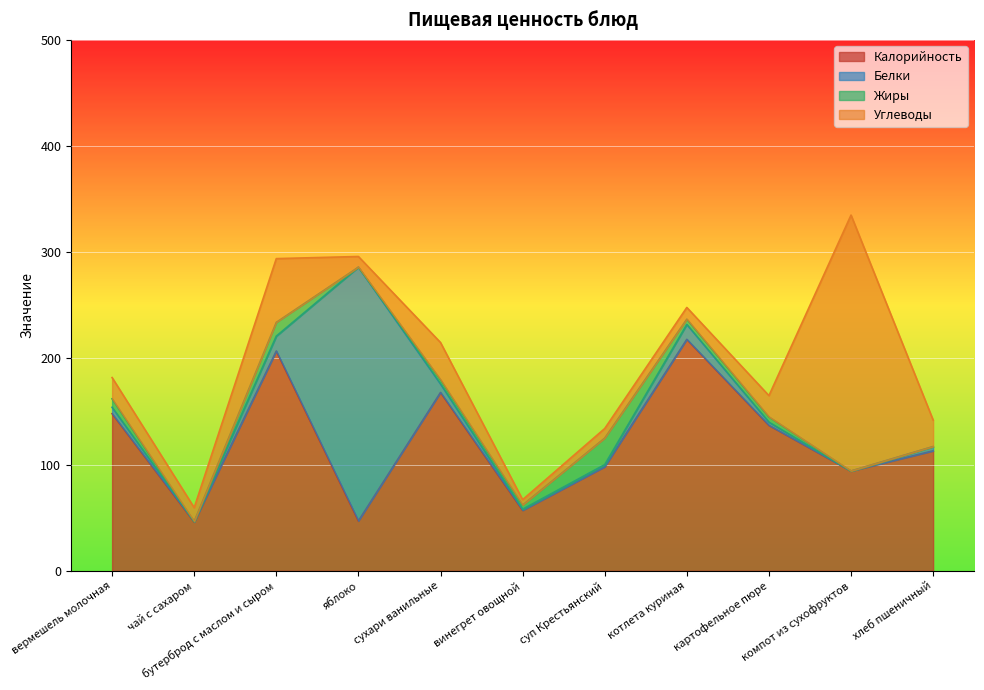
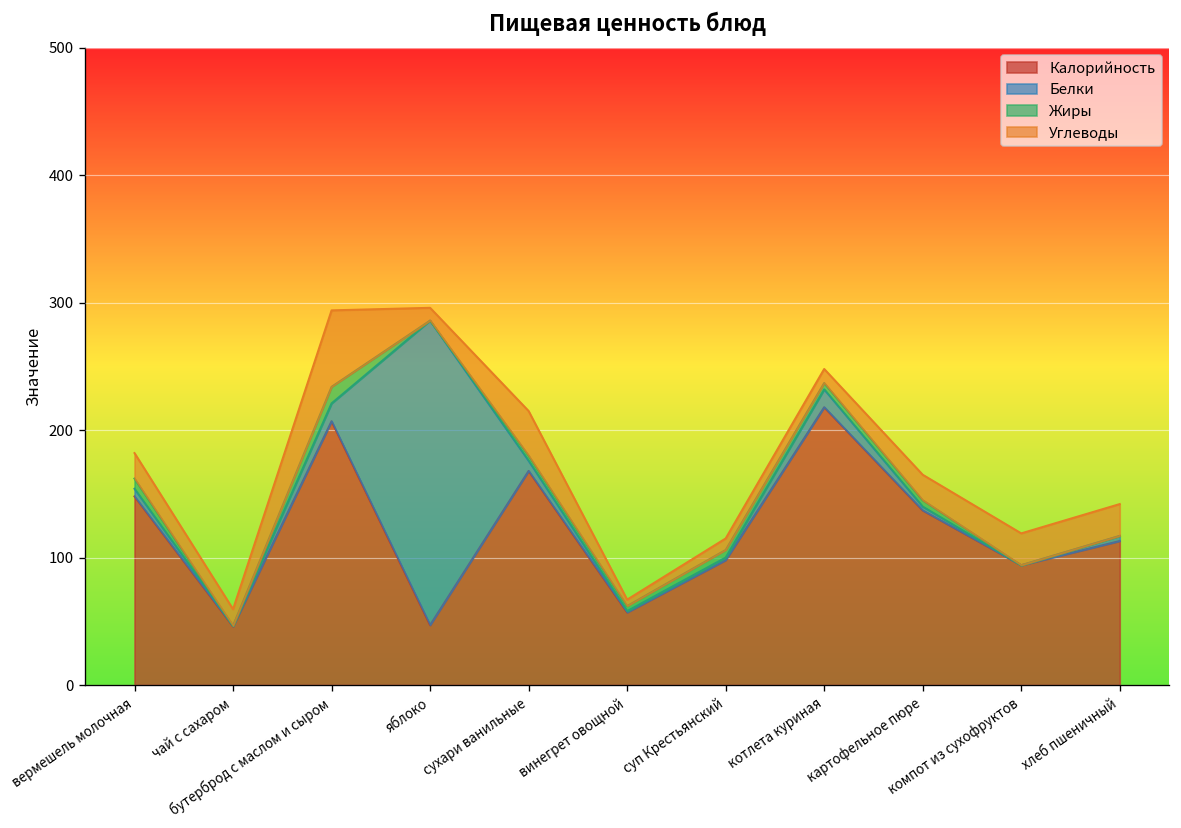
Жиры, суп Крестьянский: 25 -> 6
Углеводы, компот из сухофруктов: 241 -> 25
